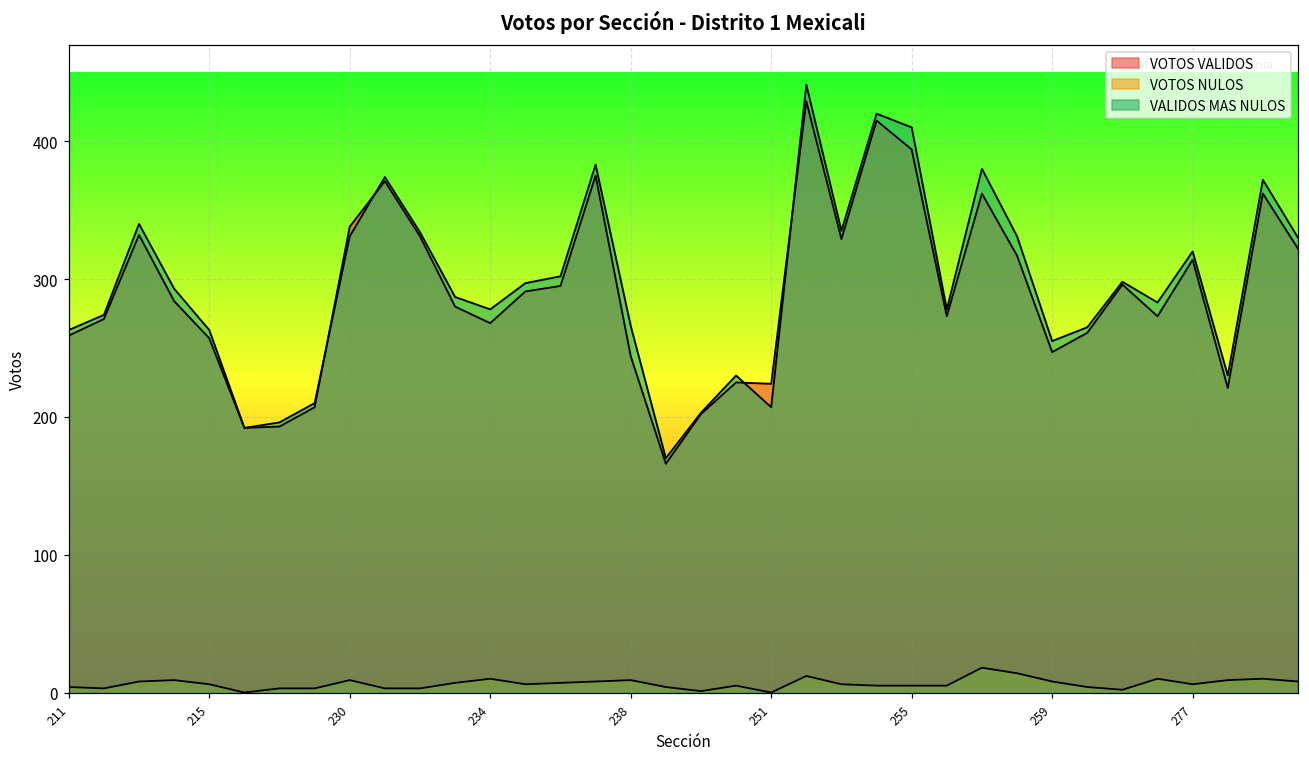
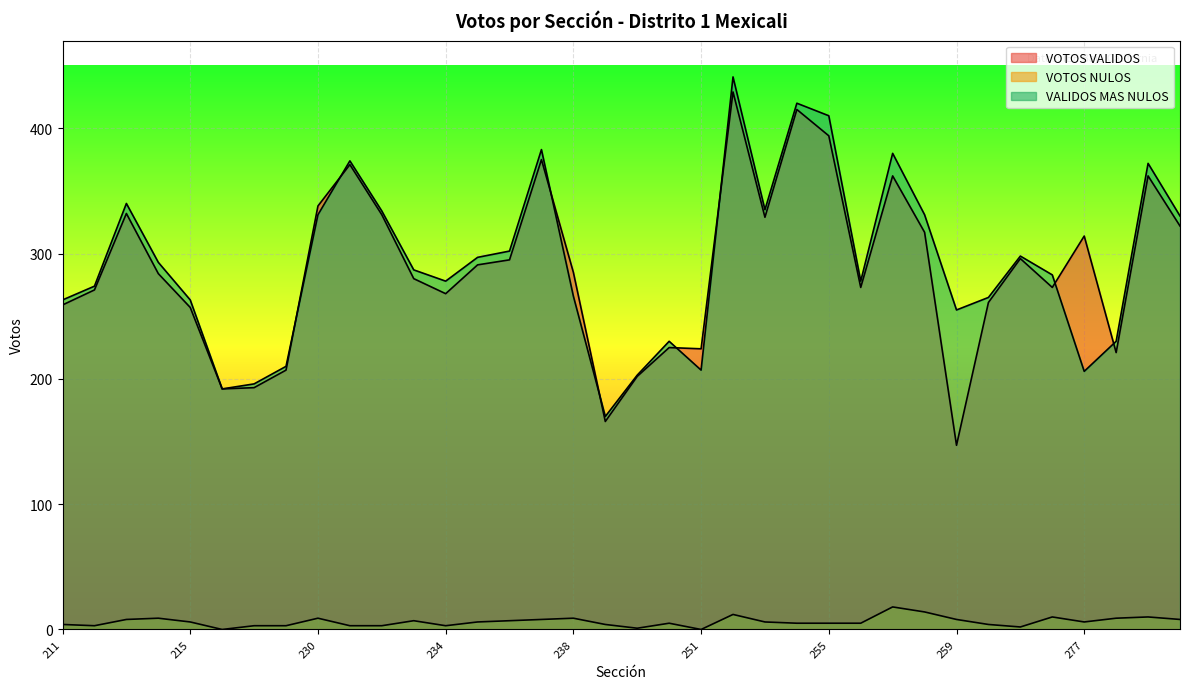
VOTOS NULOS, 234: 10 -> 3
VOTOS VALIDOS, 238: 244 -> 285
VOTOS VALIDOS, 259: 247 -> 147
VALIDOS MAS NULOS, 277: 320 -> 206
